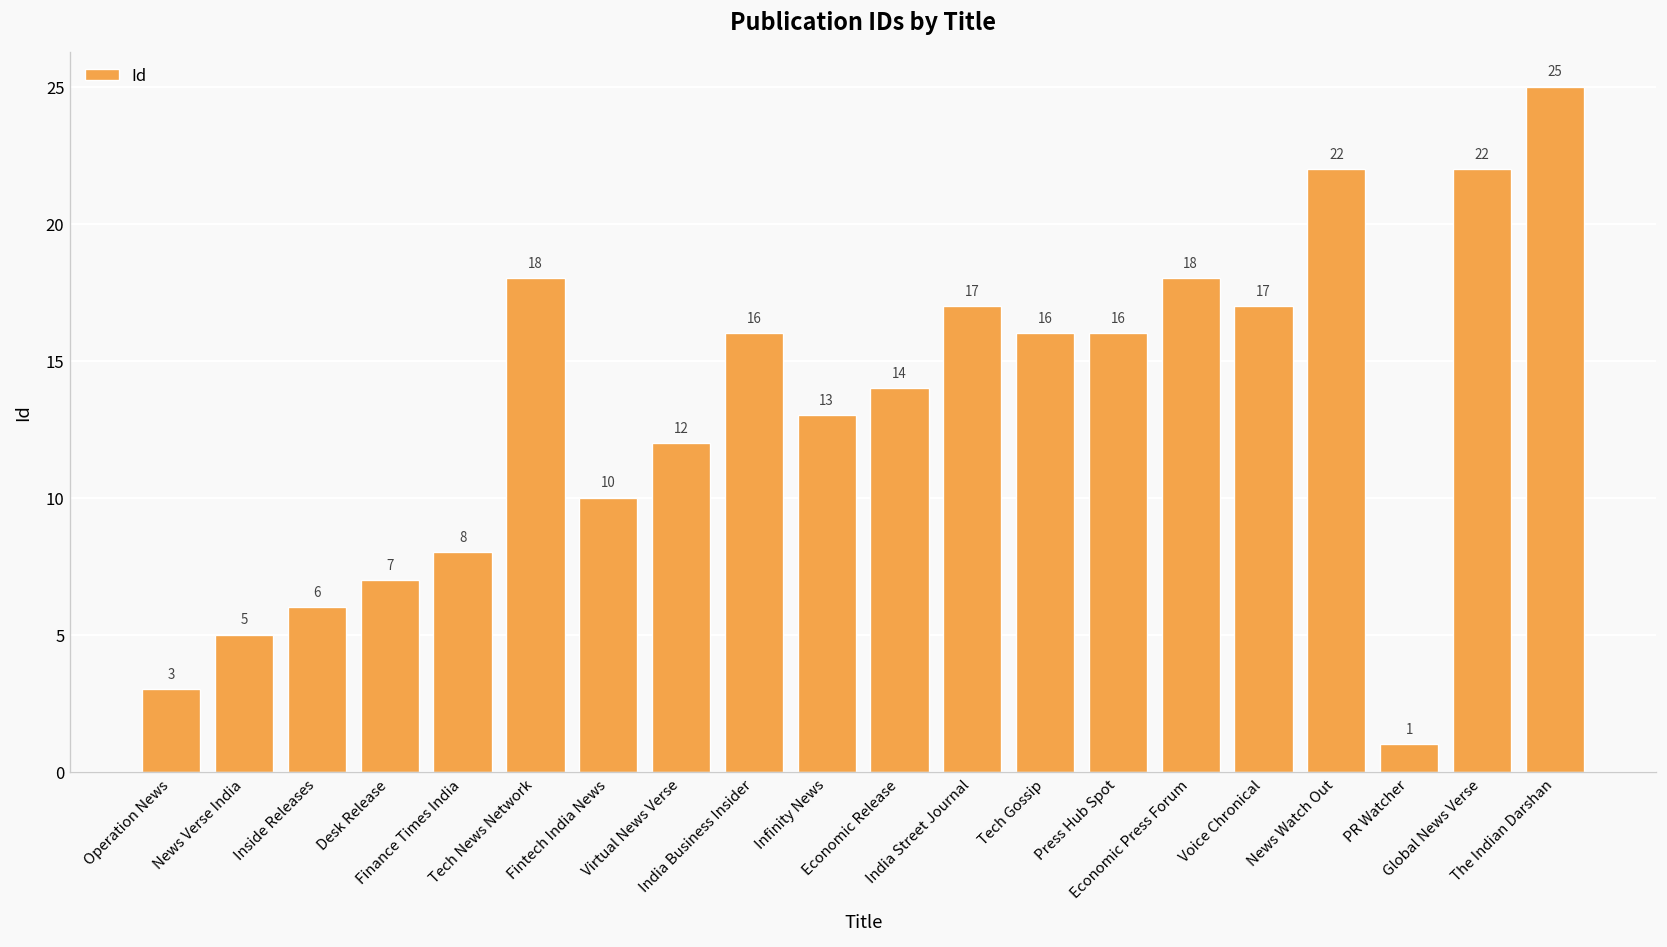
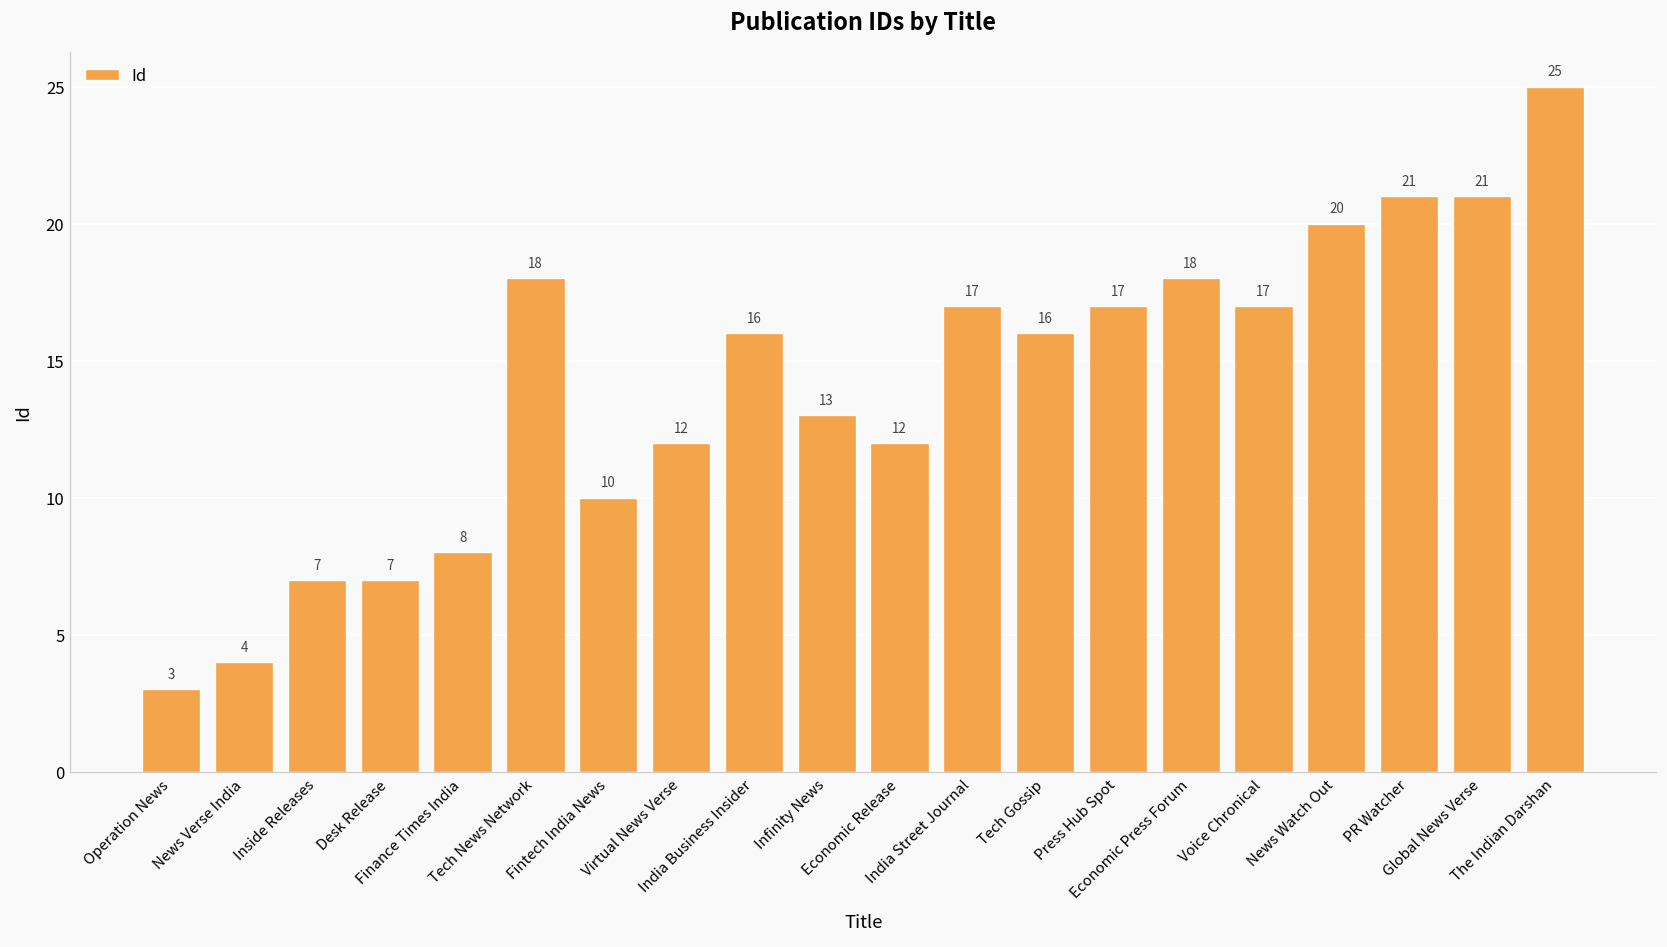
News Verse India: 5 -> 4
Inside Releases: 6 -> 7
Economic Release: 14 -> 12
Press Hub Spot: 16 -> 17
News Watch Out: 22 -> 20
PR Watcher: 1 -> 21
Global News Verse: 22 -> 21
